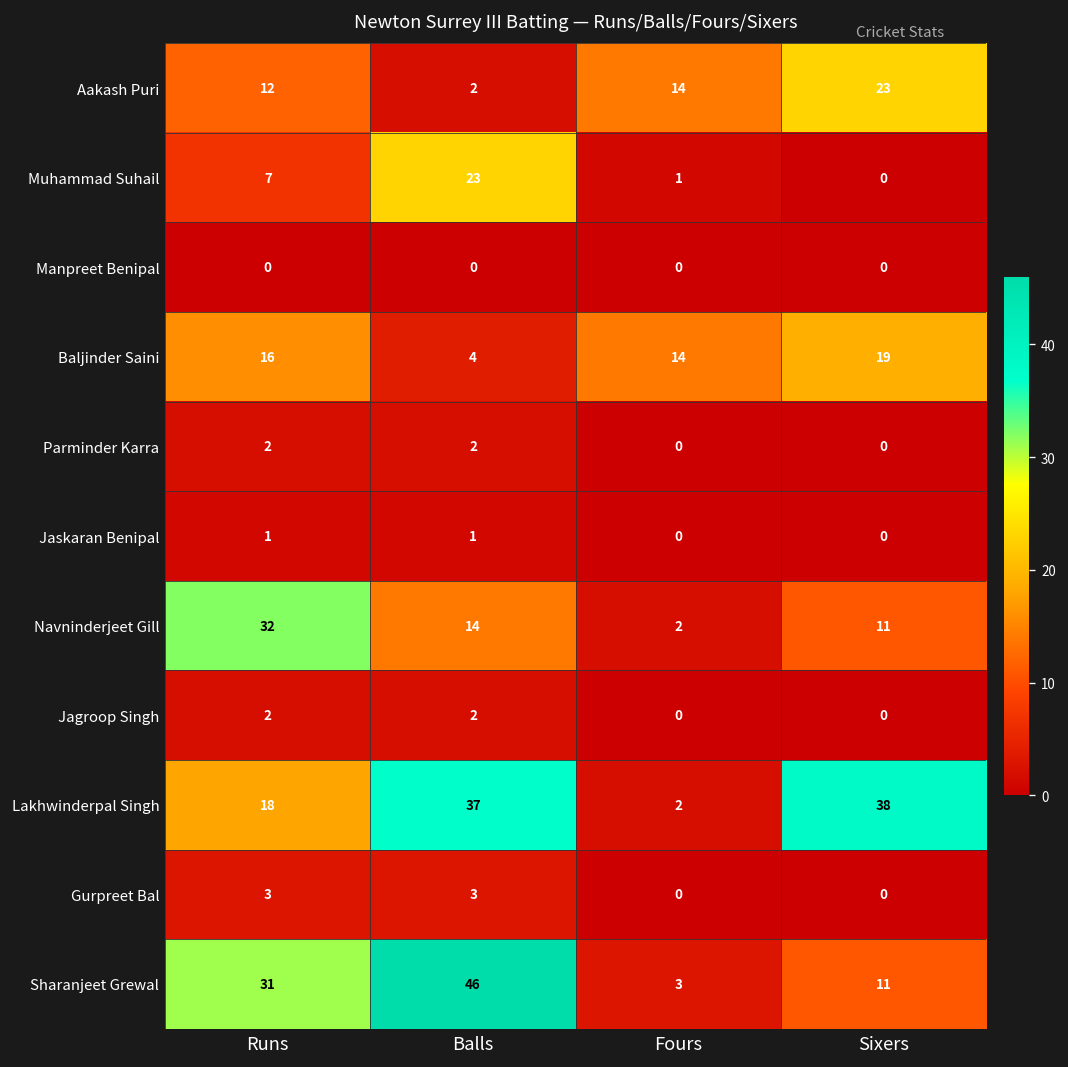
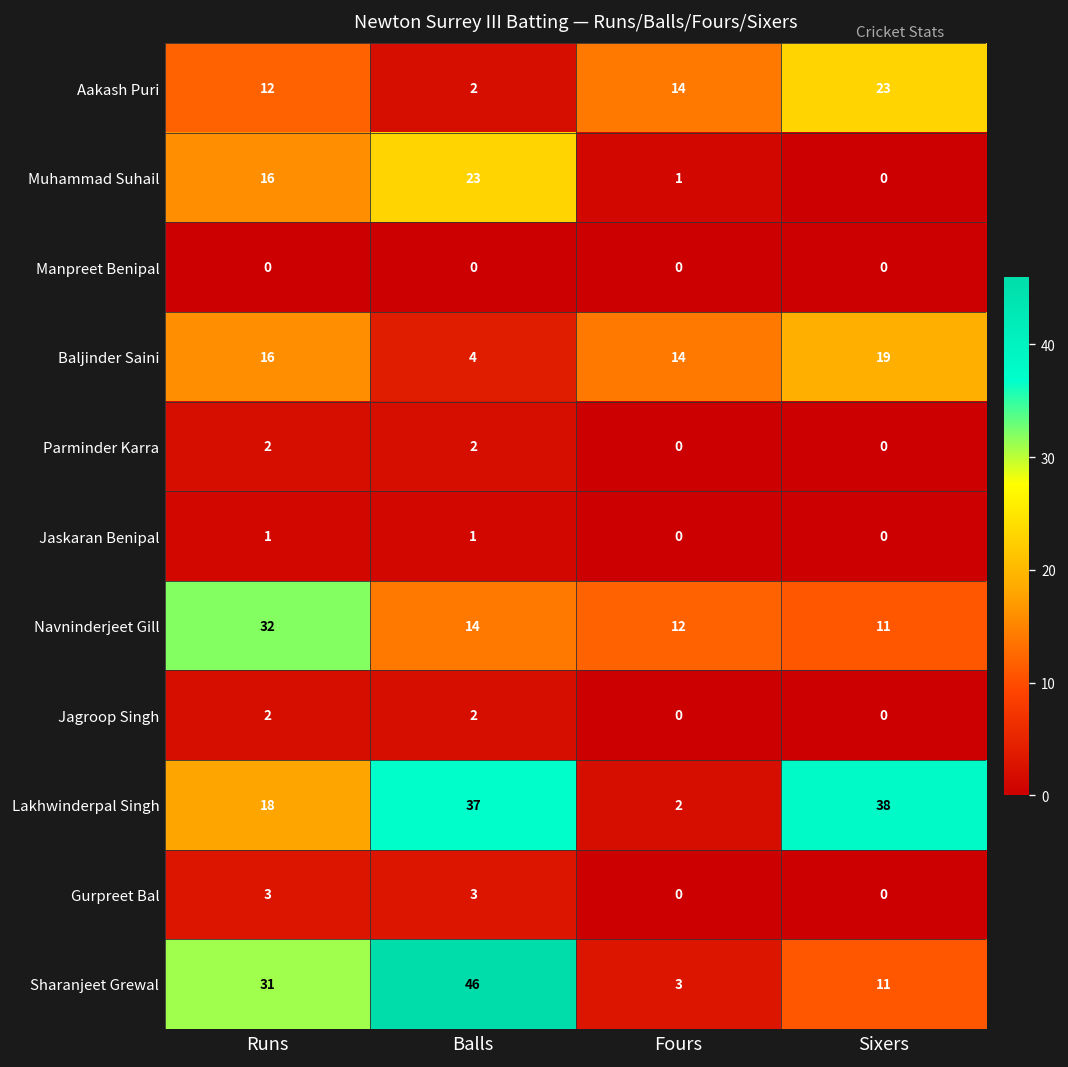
Muhammad Suhail, Runs: 7 -> 16
Navninderjeet Gill, Fours: 2 -> 12
